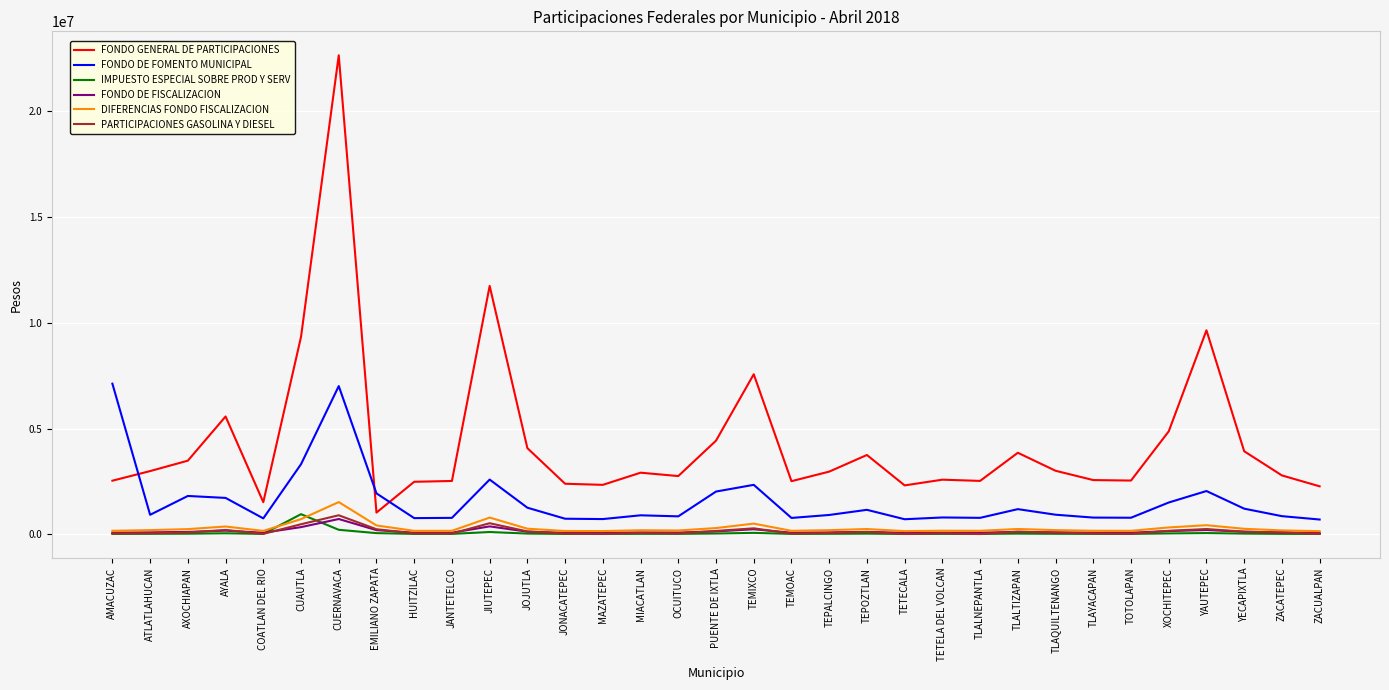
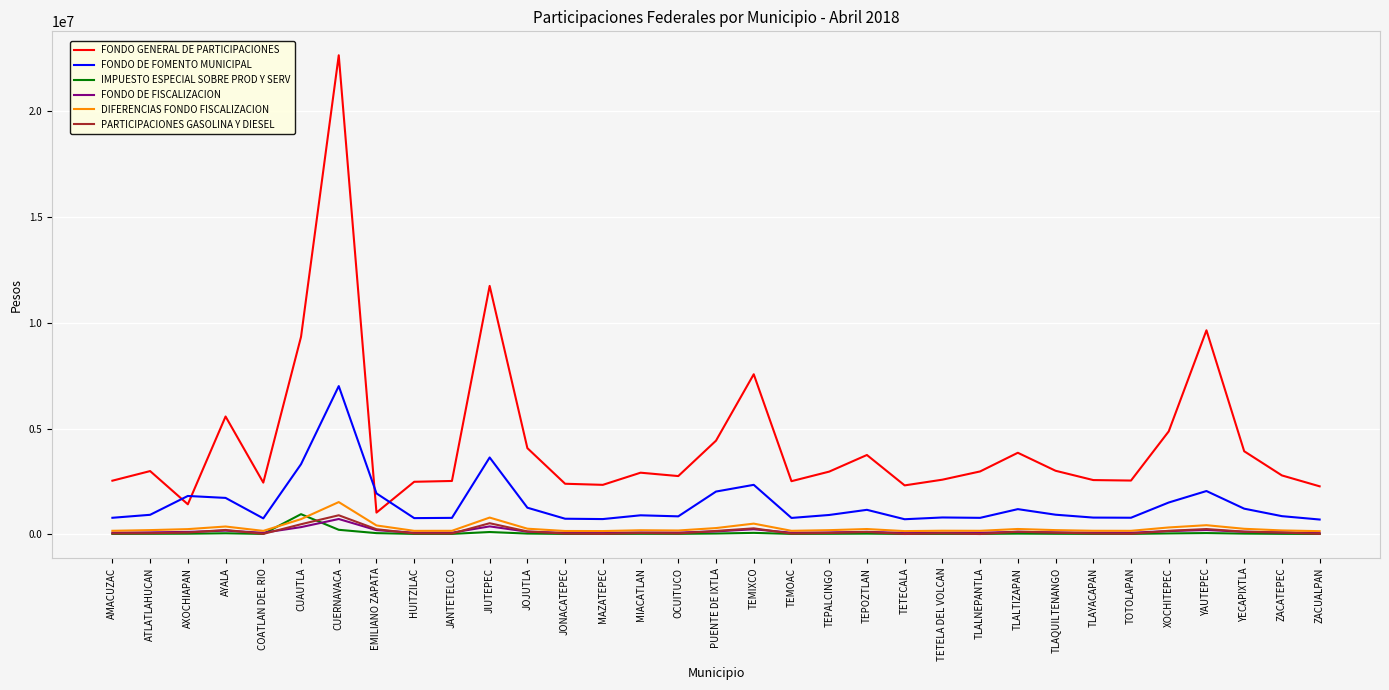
FONDO DE FOMENTO MUNICIPAL, AMACUZAC: 7100000 -> 800000
FONDO GENERAL DE PARTICIPACIONES, AXOCHIAPAN: 3500000 -> 1400000
FONDO GENERAL DE PARTICIPACIONES, COATLAN DEL RIO: 1500000 -> 2400000
FONDO DE FOMENTO MUNICIPAL, JIUTEPEC: 2600000 -> 3600000
FONDO GENERAL DE PARTICIPACIONES, TLALNEPANTLA: 2500000 -> 3000000
